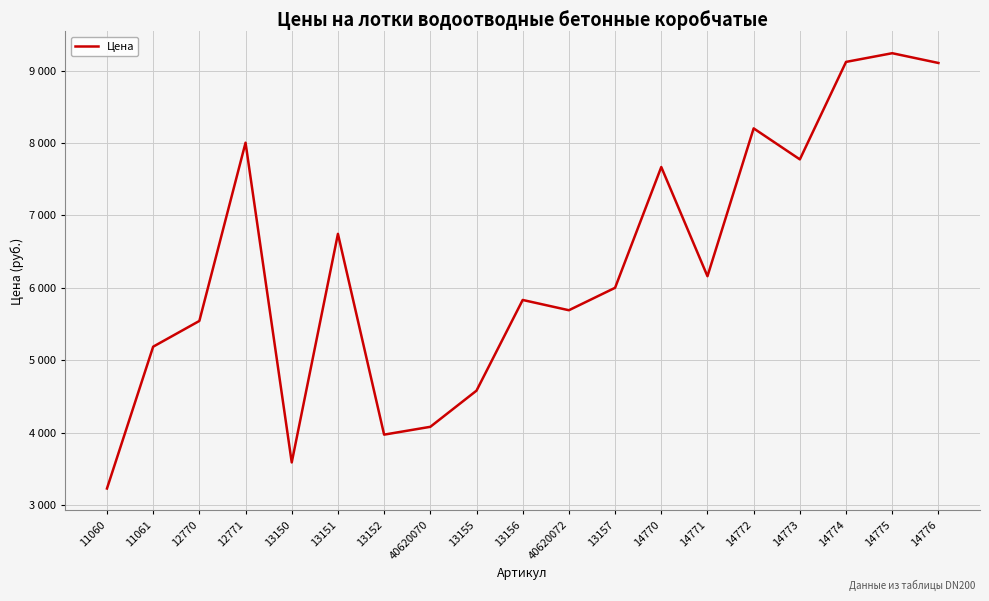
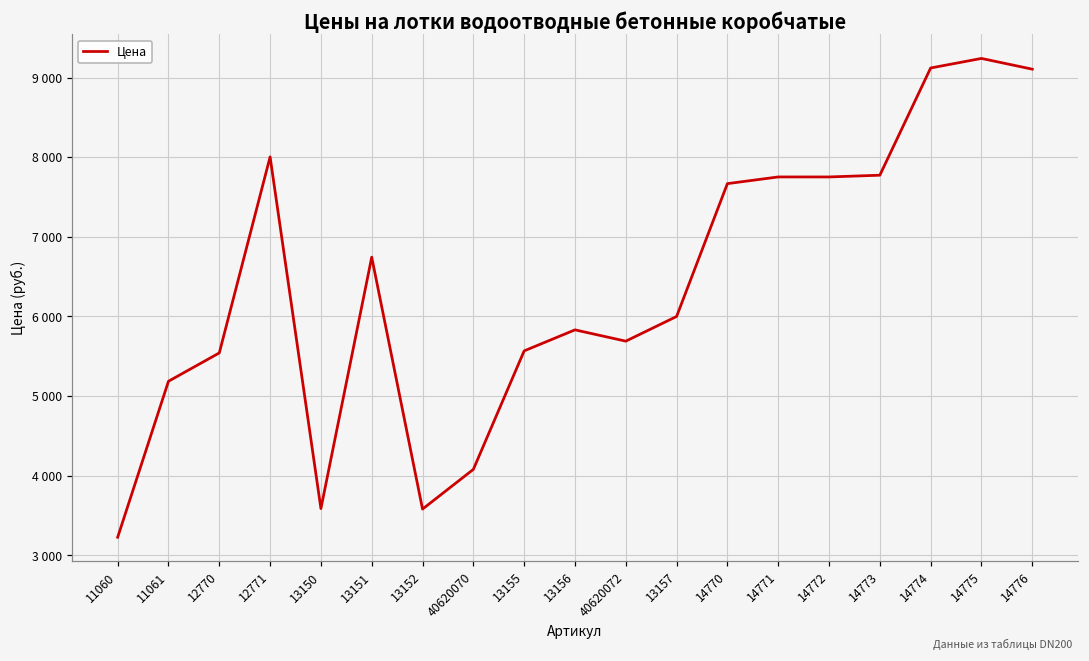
13152: 4000 -> 3600
13155: 4600 -> 5600
14771: 6200 -> 7800
14772: 8200 -> 7800
